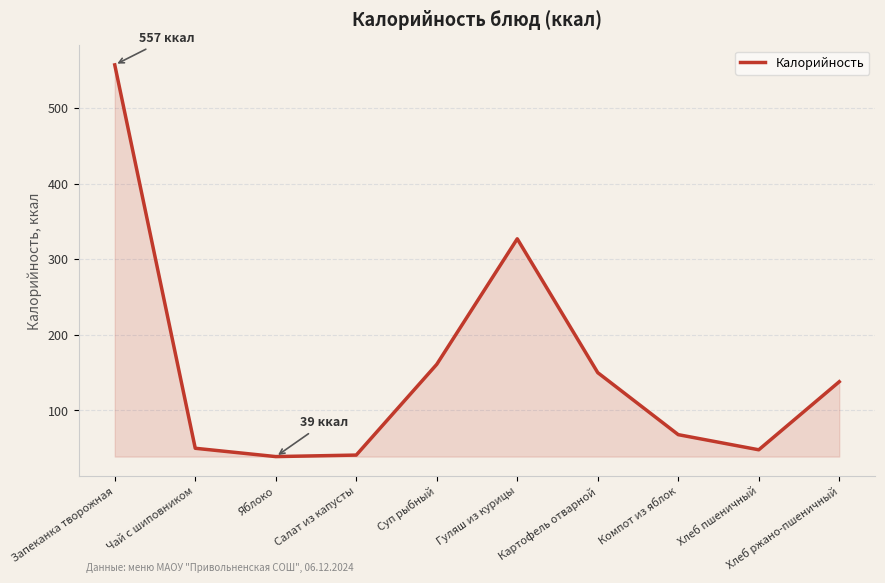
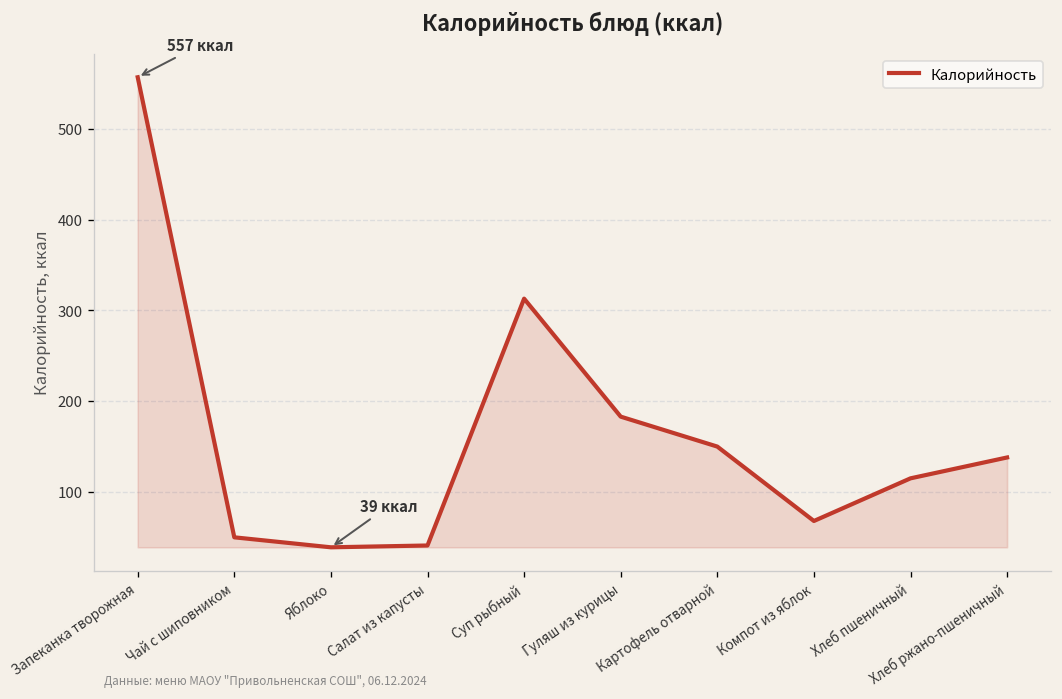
Суп рыбный: 160 -> 310
Гуляш из курицы: 330 -> 180
Хлеб пшеничный: 50 -> 120
